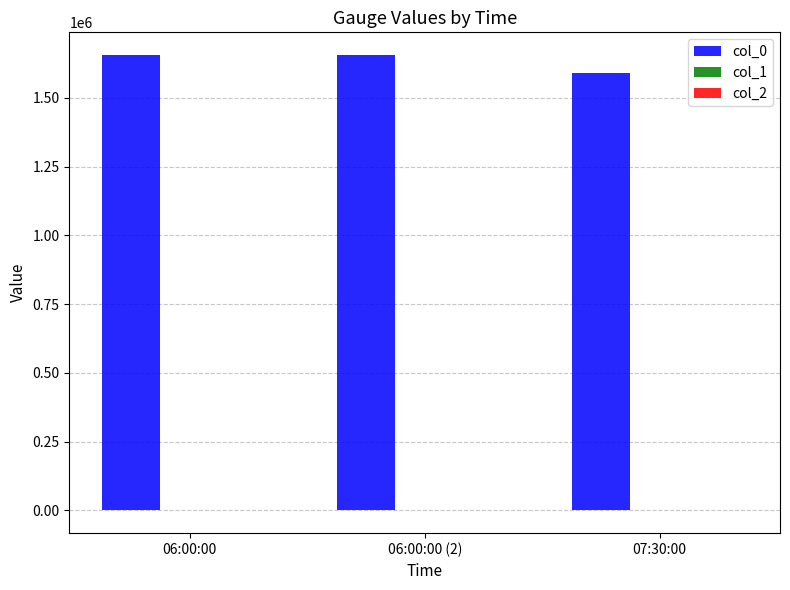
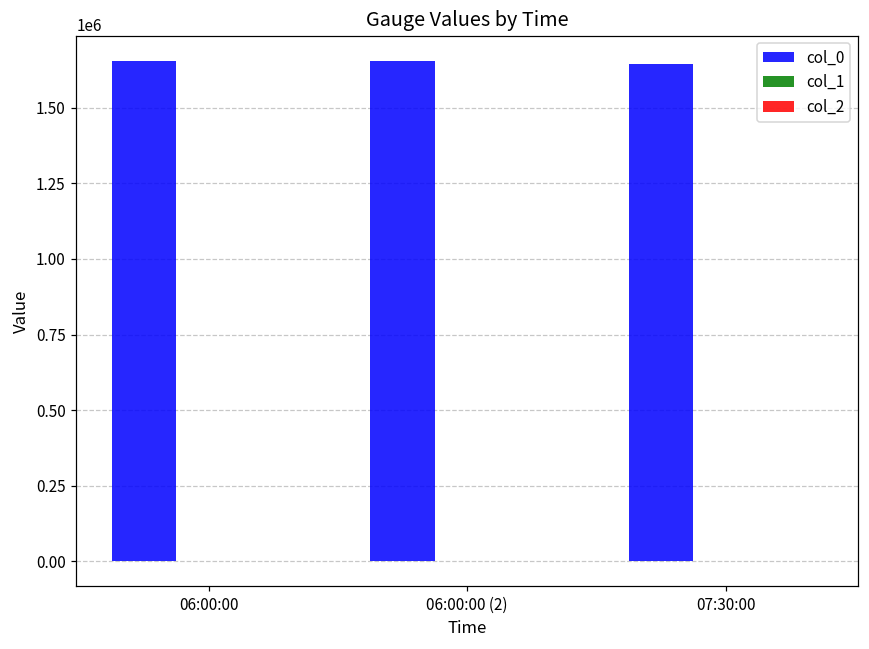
col_0, 07:30:00: 1590000 -> 1650000
